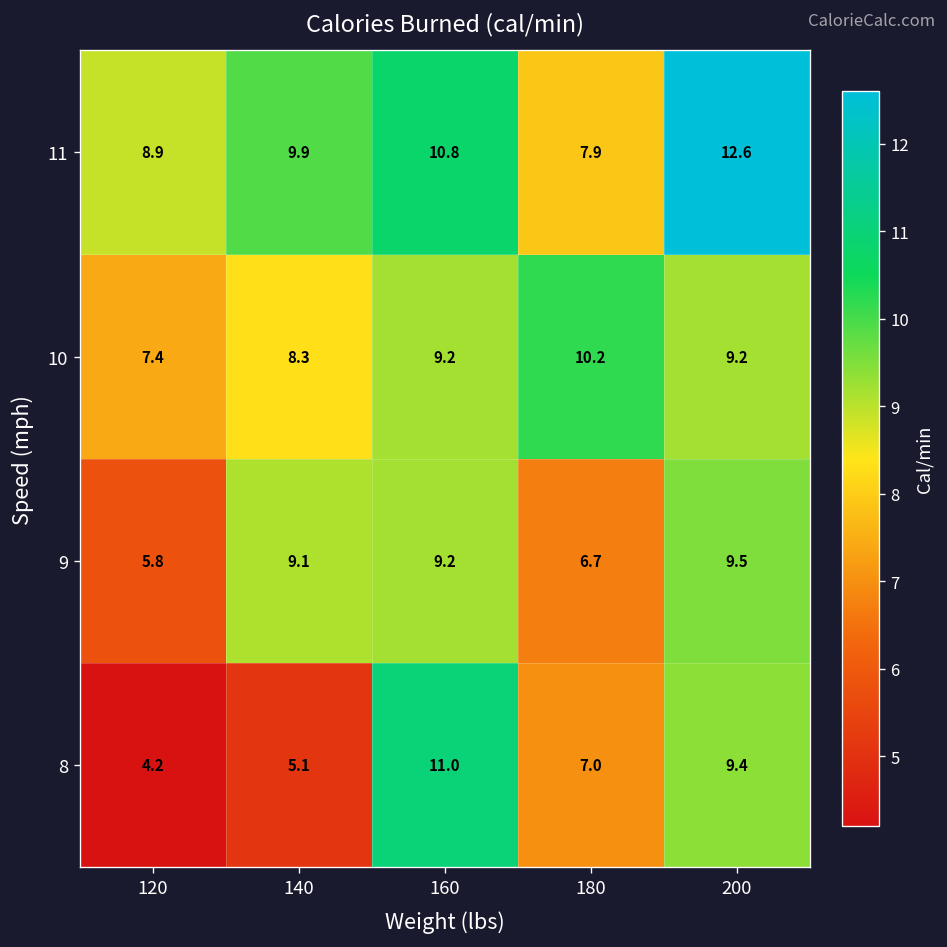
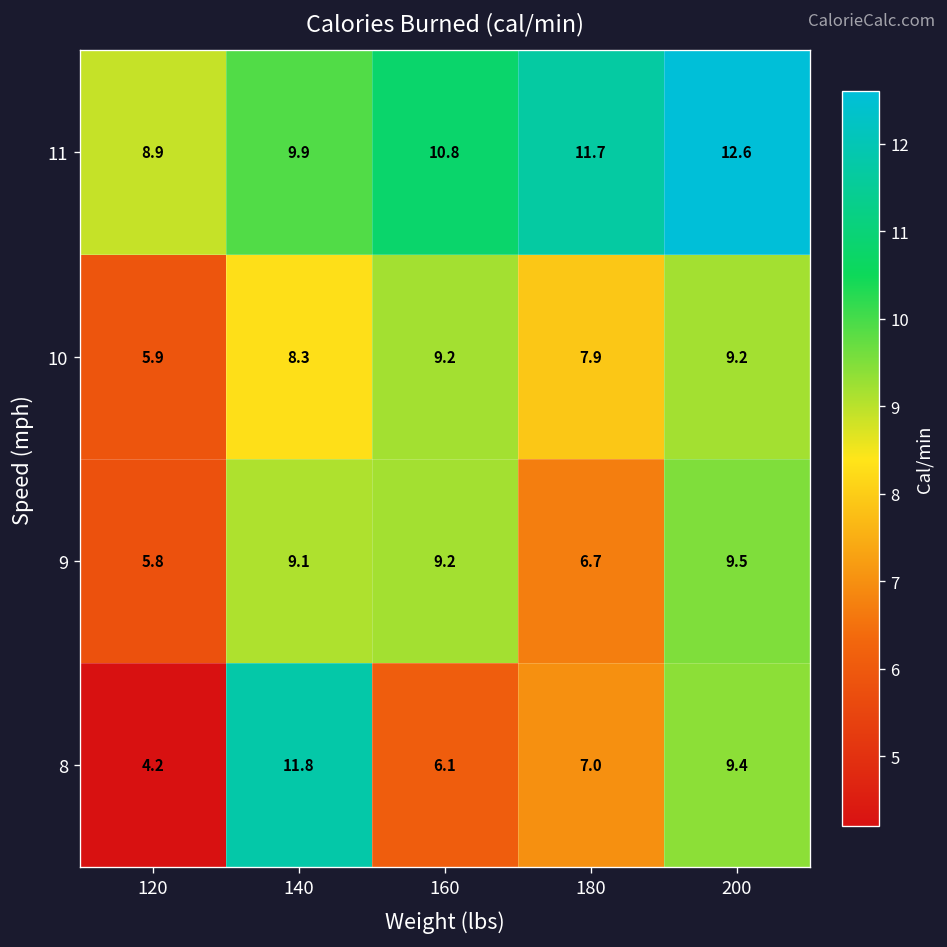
11, 180: 7.9 -> 11.7
10, 120: 7.4 -> 5.9
10, 180: 10.2 -> 7.9
8, 140: 5.1 -> 11.8
8, 160: 11.0 -> 6.1
